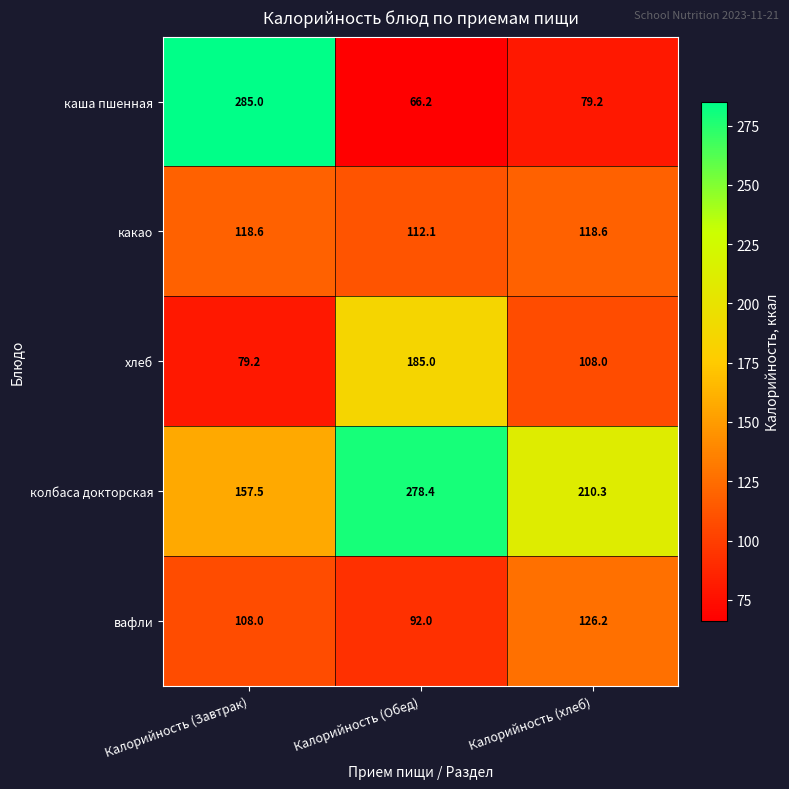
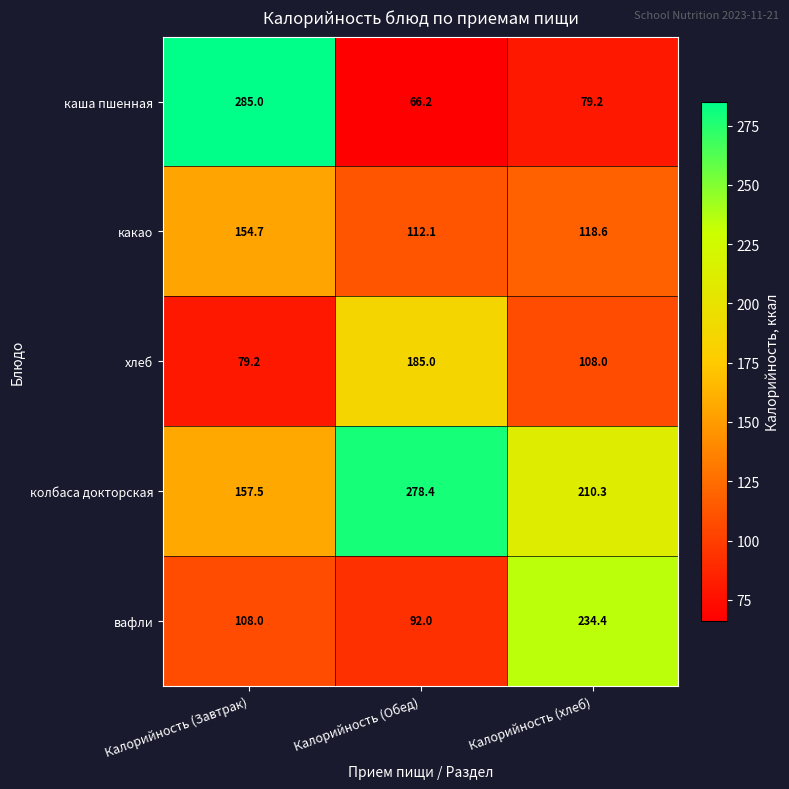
какао, Калорийность (Завтрак): 118.6 -> 154.7
вафли, Калорийность (хлеб): 126.2 -> 234.4
